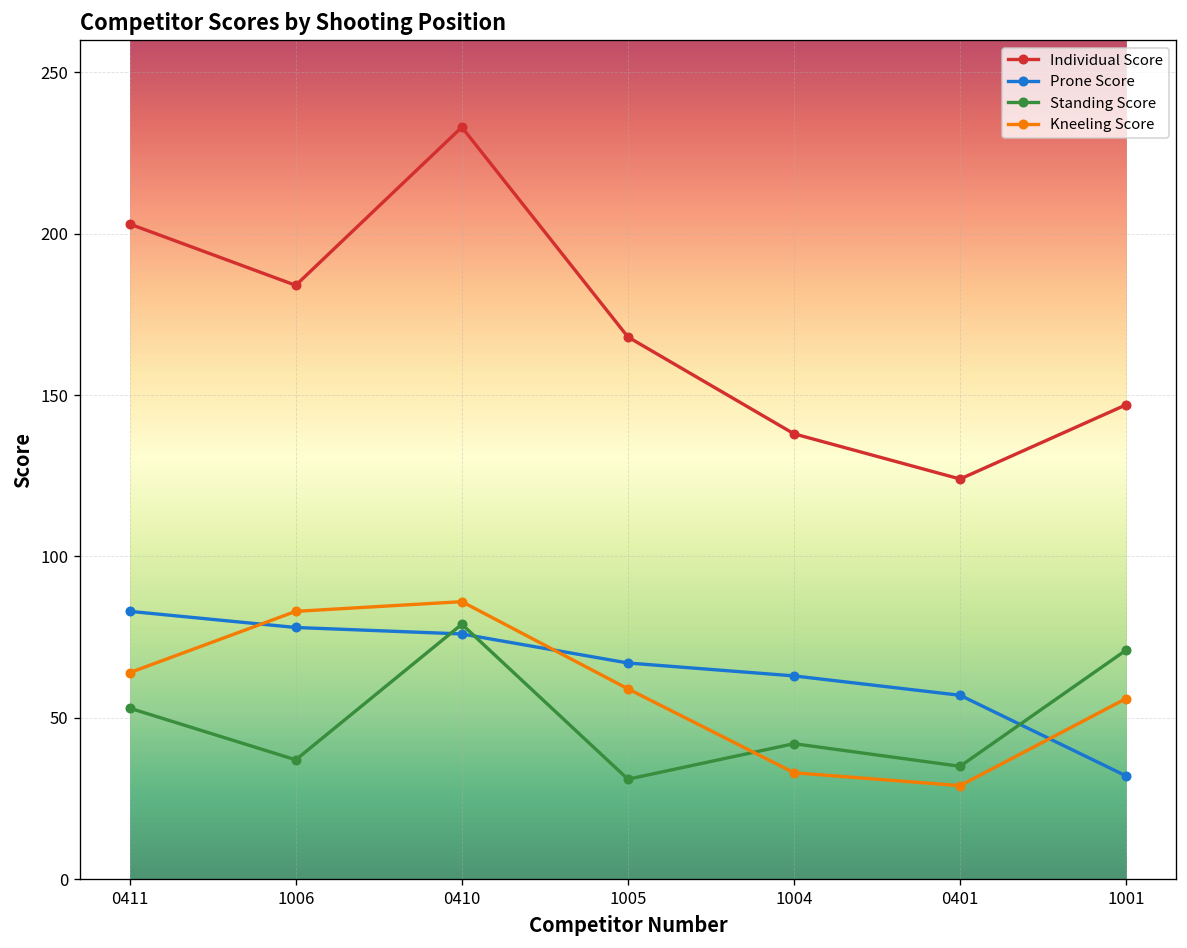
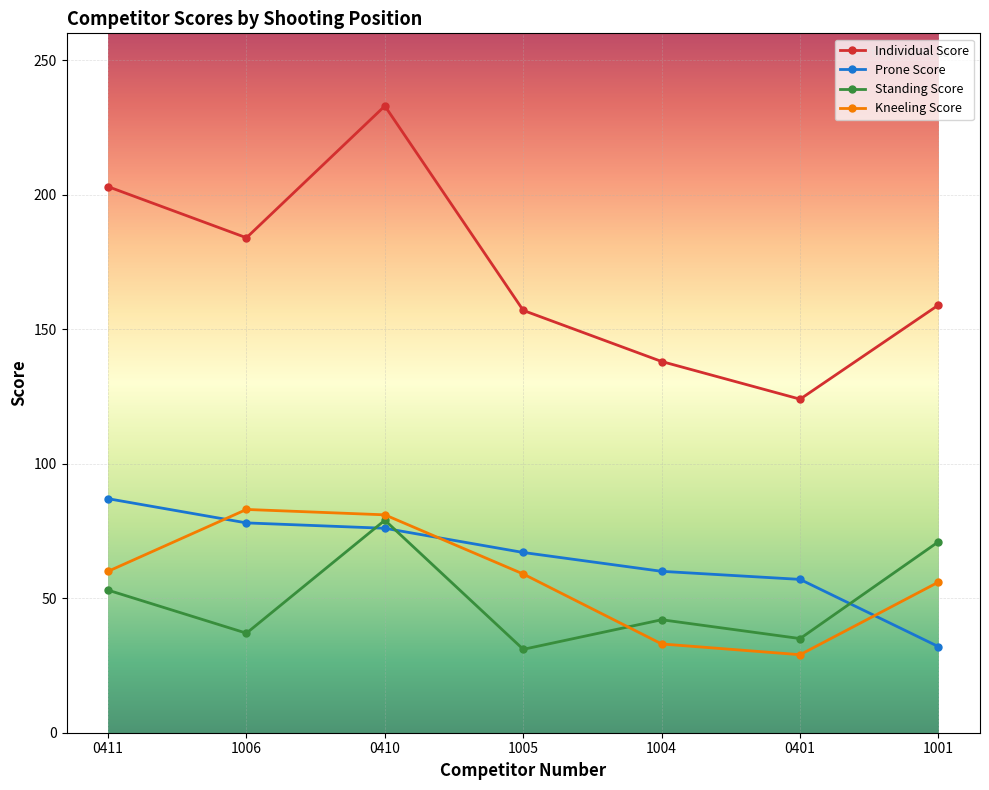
Prone Score, 0411: 83 -> 87
Kneeling Score, 0411: 64 -> 60
Kneeling Score, 0410: 86 -> 81
Individual Score, 1005: 168 -> 157
Prone Score, 1004: 63 -> 60
Individual Score, 1001: 147 -> 159
